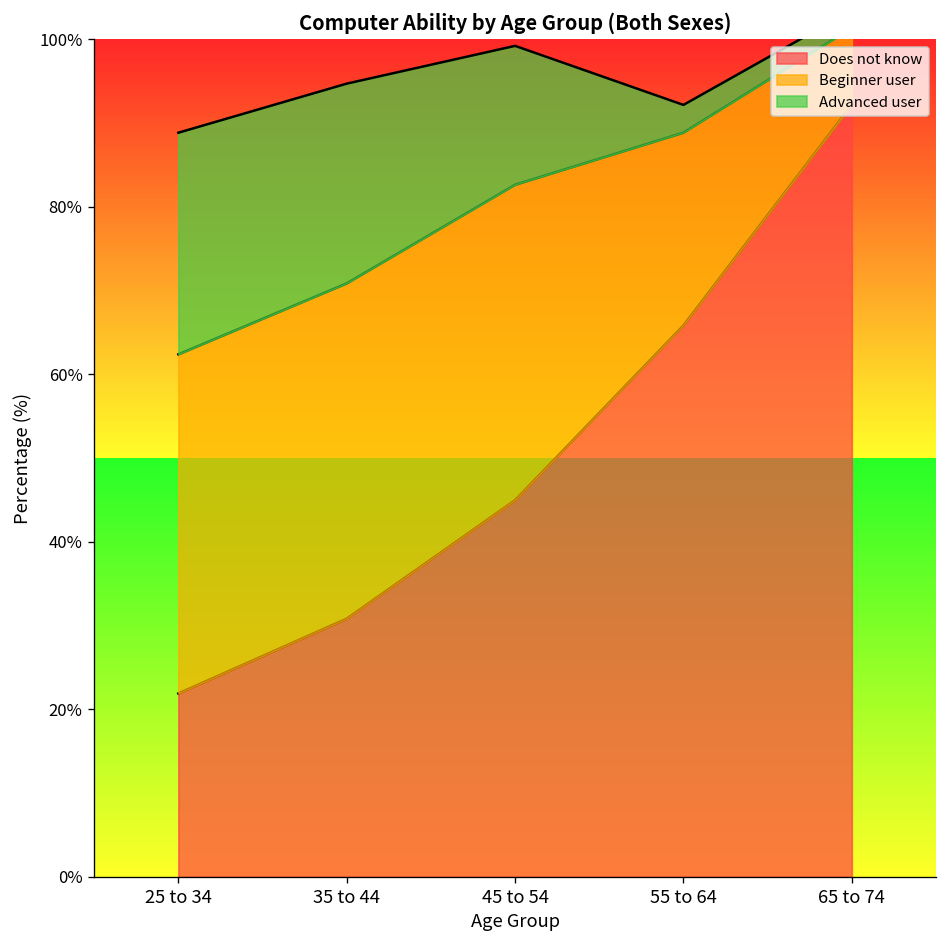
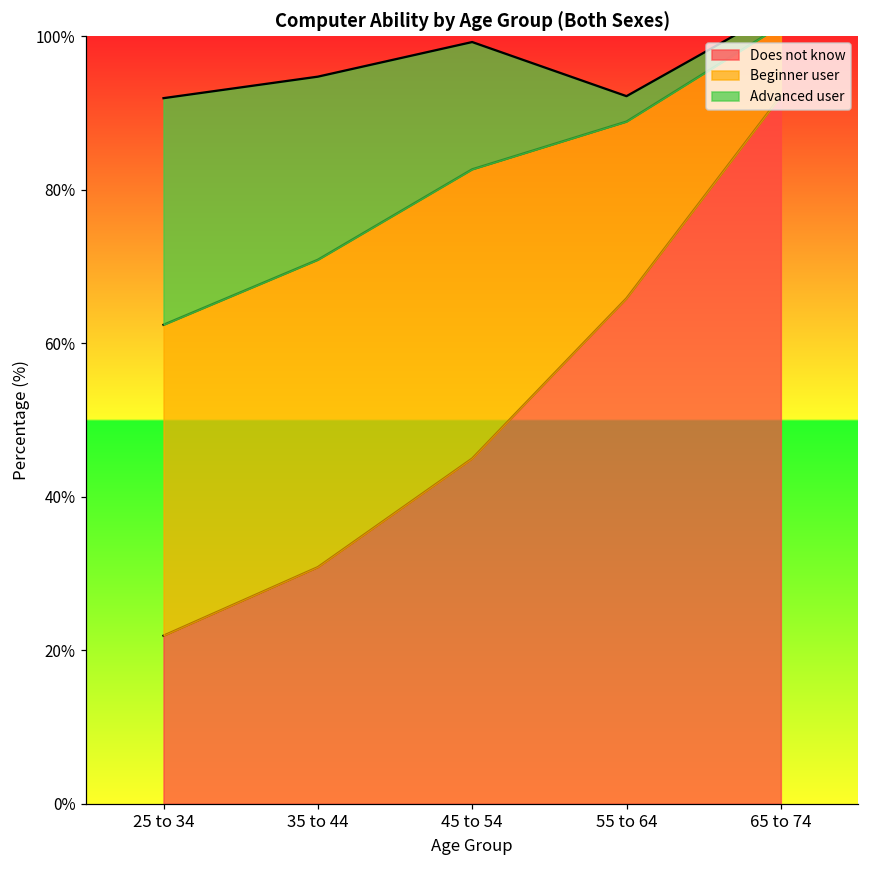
Advanced user, 25 to 34: 26% -> 30%
